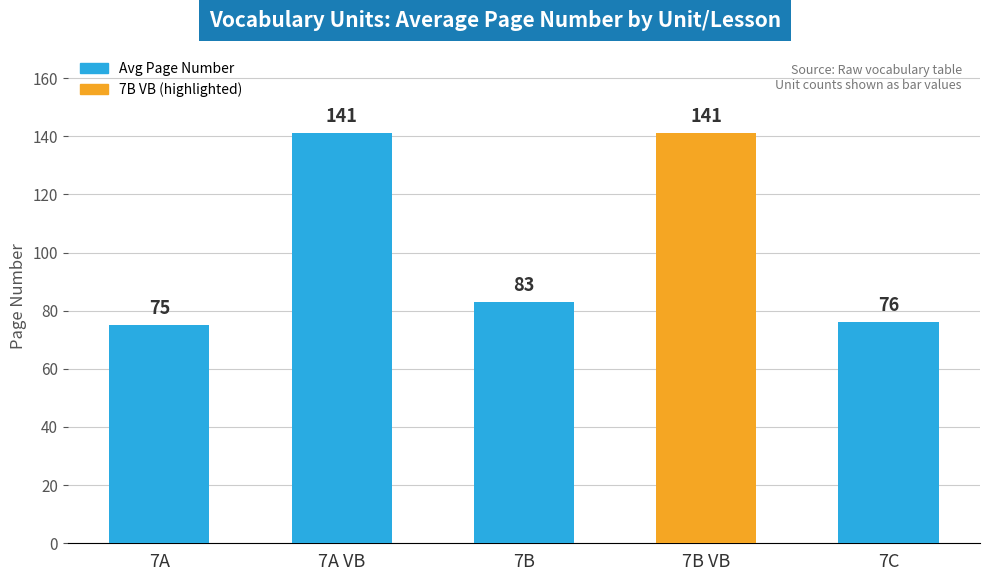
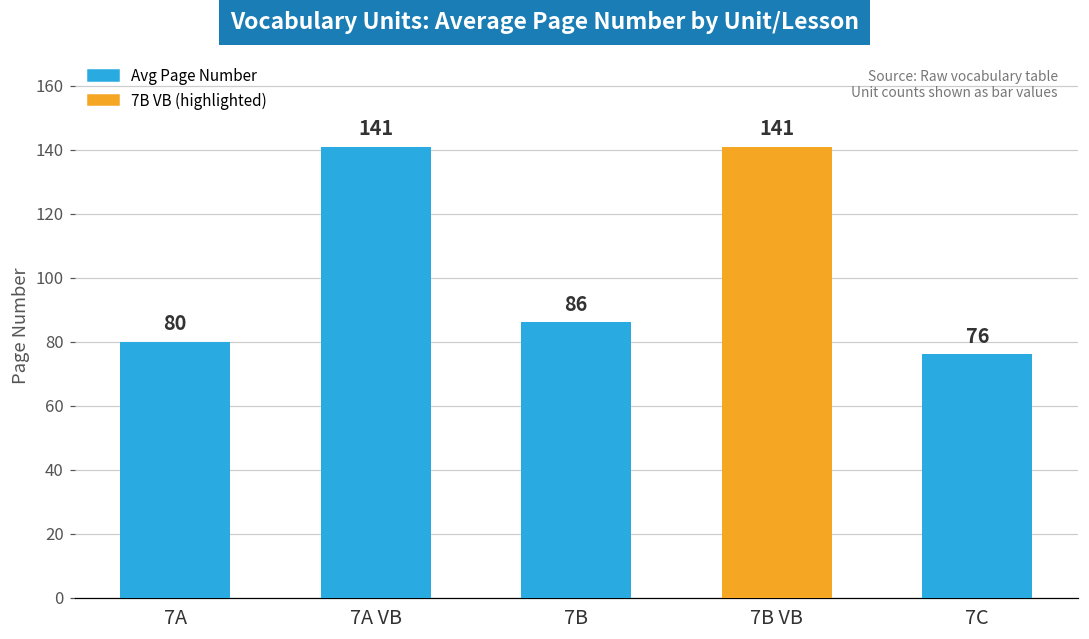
7A: 75 -> 80
7B: 83 -> 86
